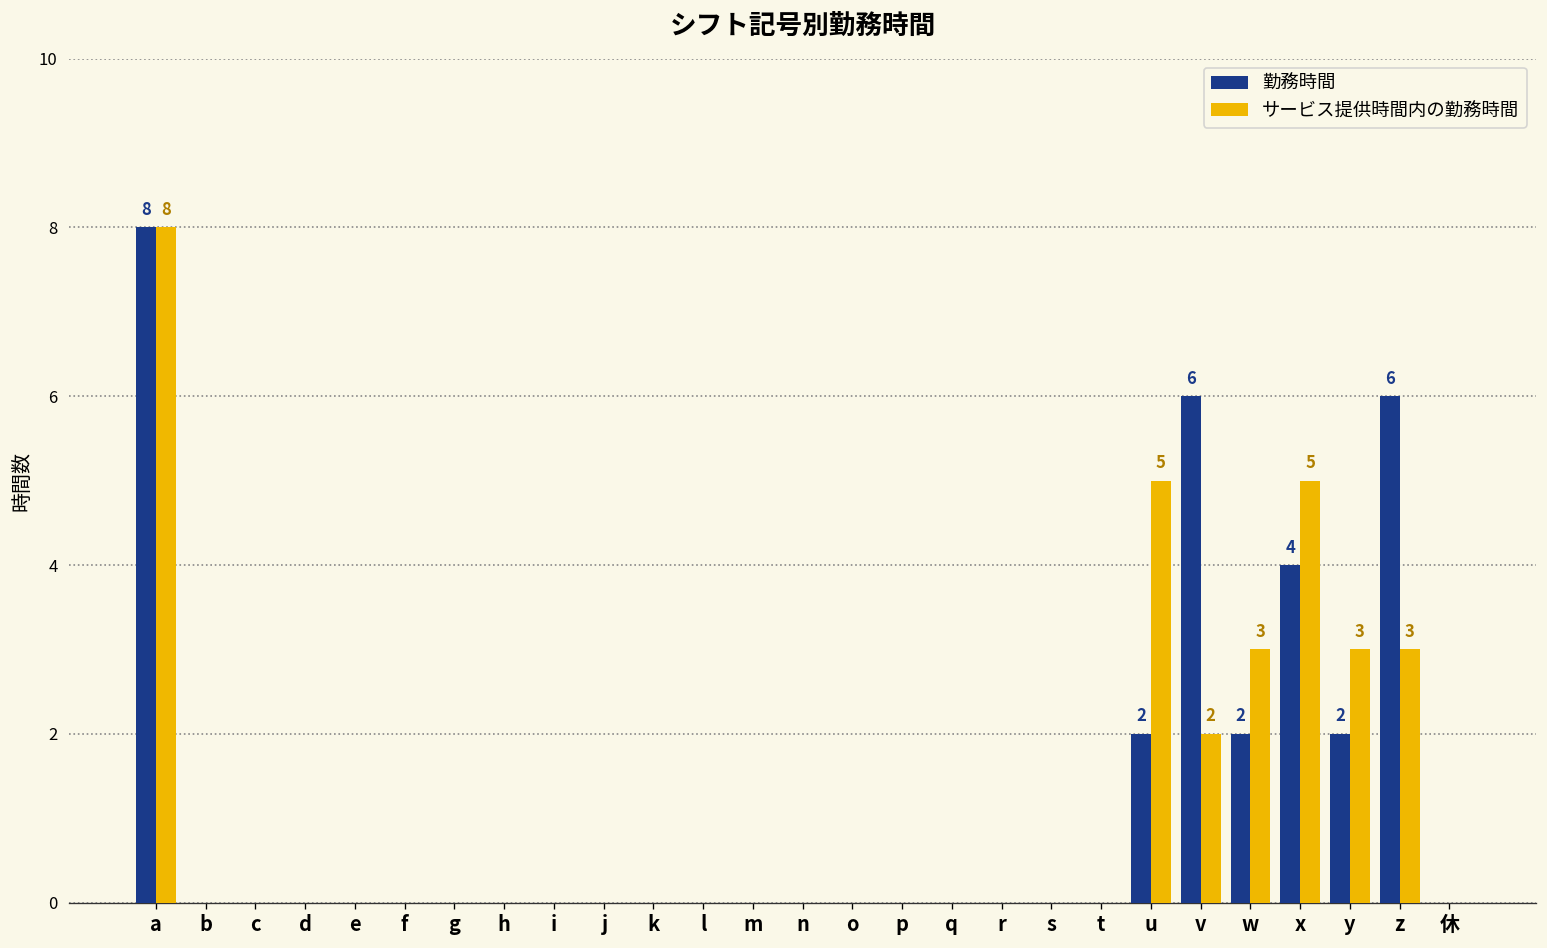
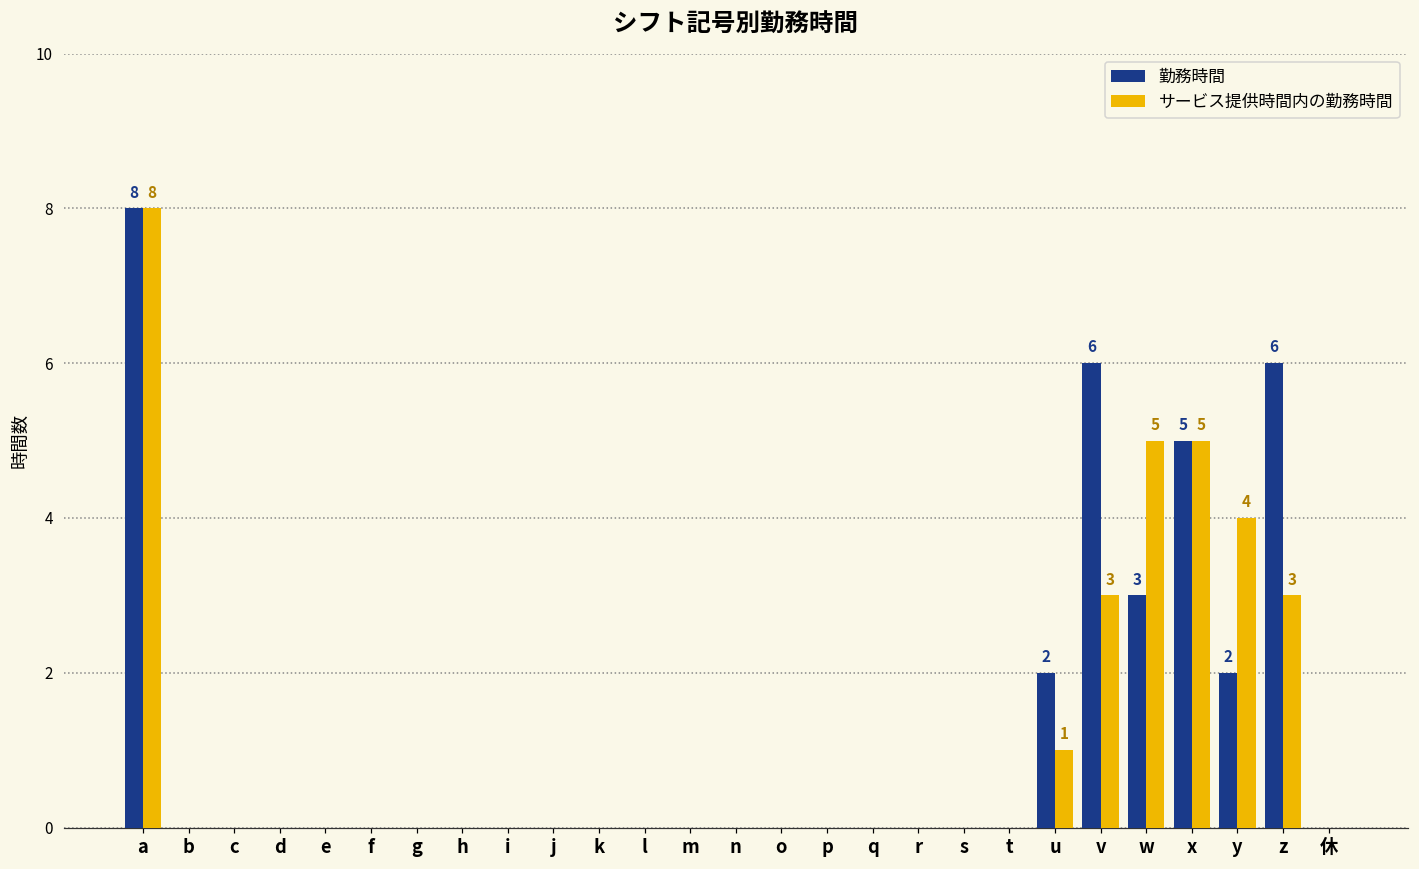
サービス提供時間内の勤務時間, u: 5 -> 1
サービス提供時間内の勤務時間, v: 2 -> 3
勤務時間, w: 2 -> 3
サービス提供時間内の勤務時間, w: 3 -> 5
勤務時間, x: 4 -> 5
サービス提供時間内の勤務時間, y: 3 -> 4
